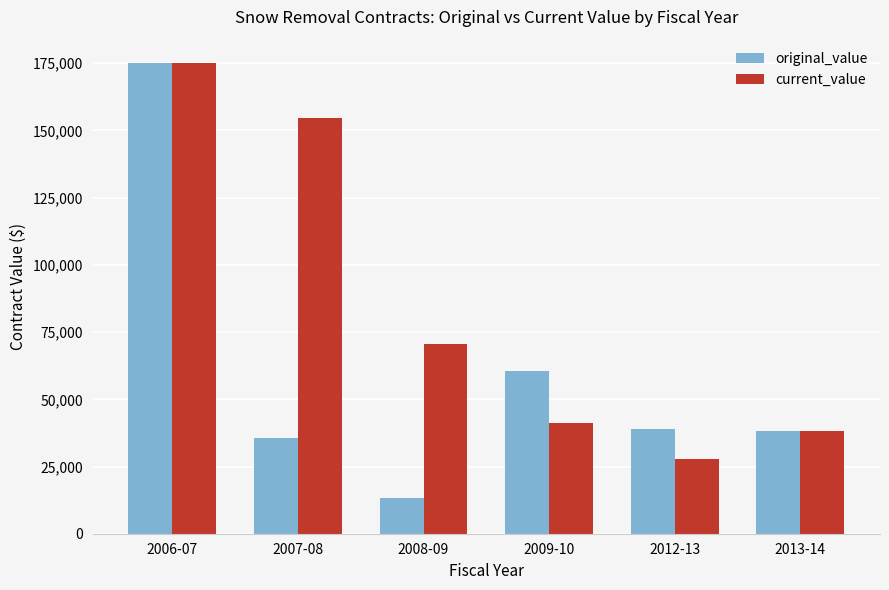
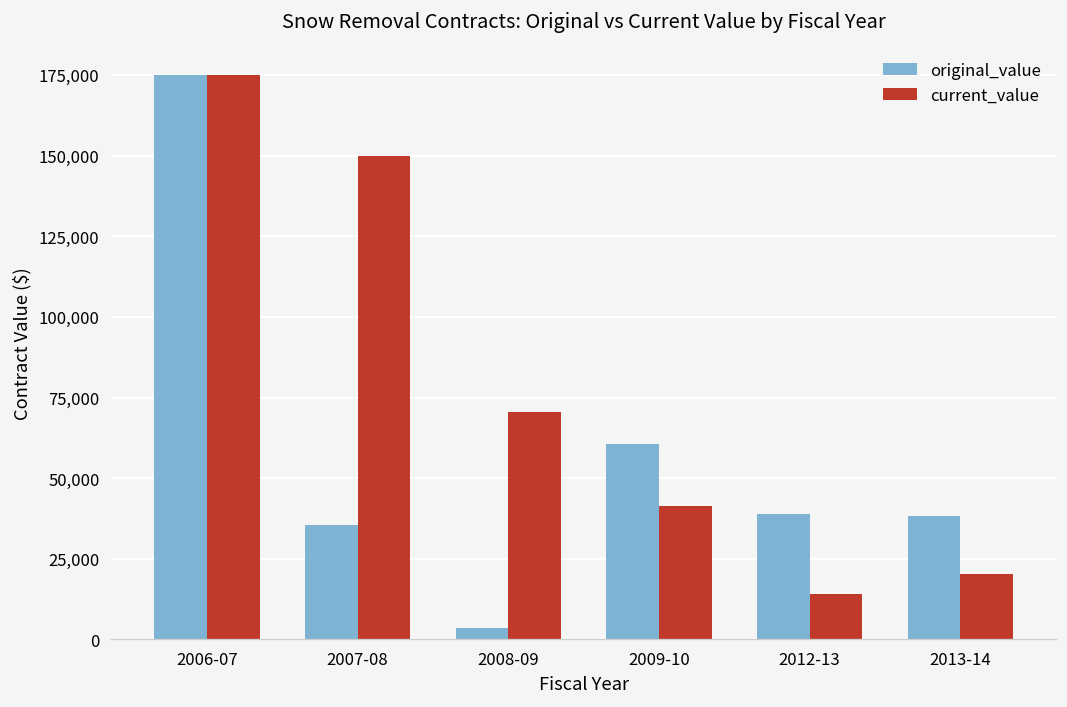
current_value, 2007-08: 155,000 -> 150,000
original_value, 2008-09: 13,000 -> 4,000
current_value, 2012-13: 28,000 -> 14,000
current_value, 2013-14: 38,000 -> 20,000
